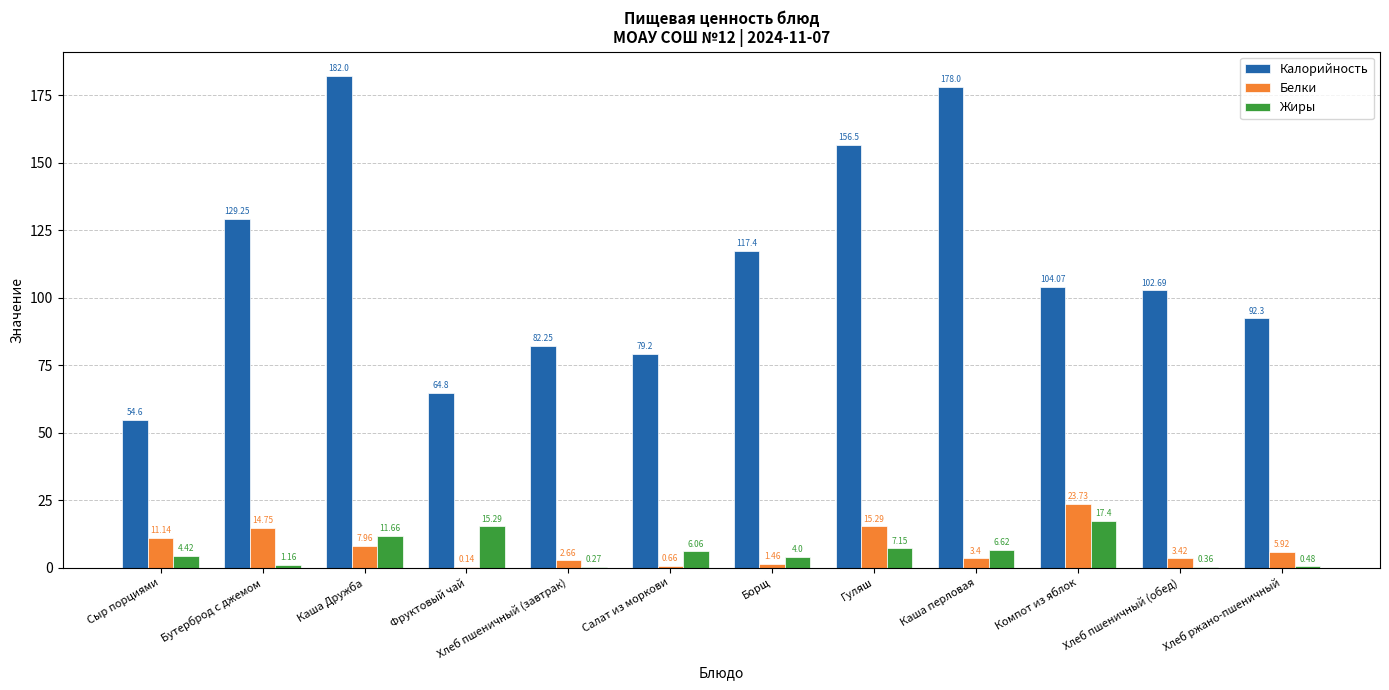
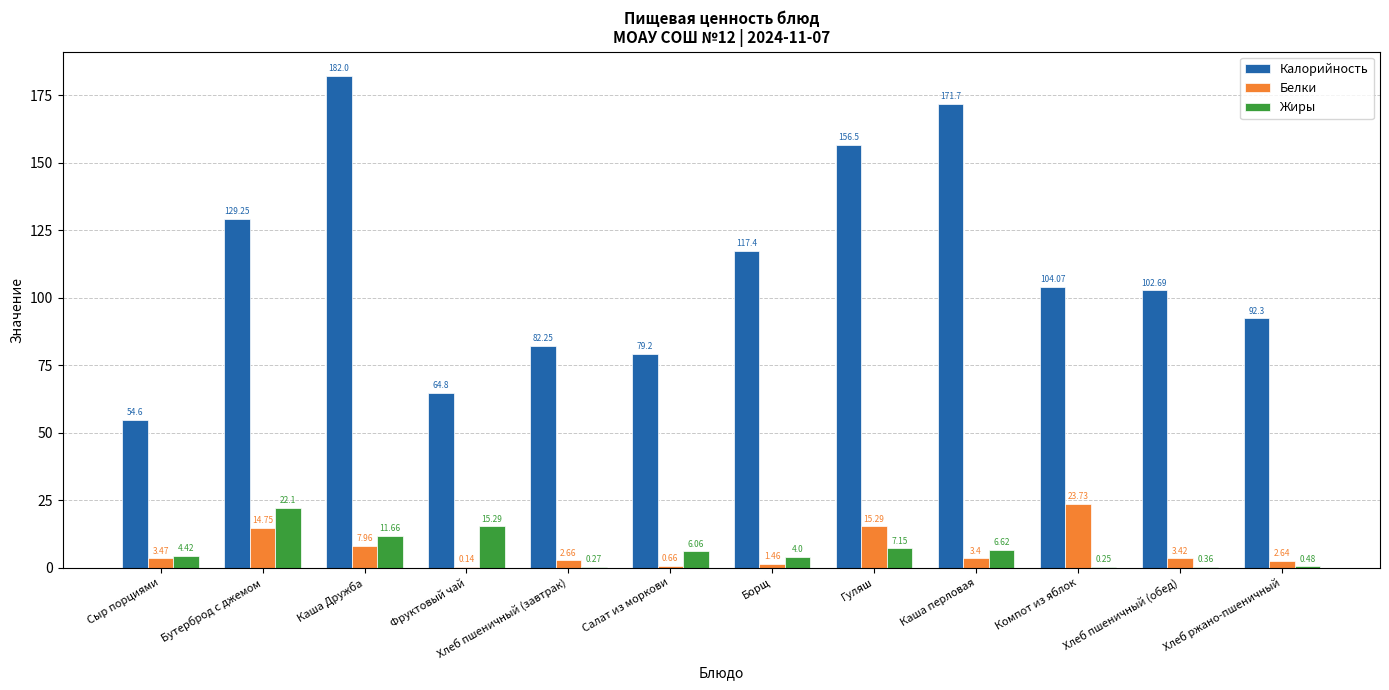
Белки, Сыр порциями: 11.14 -> 3.47
Жиры, Бутерброд с джемом: 1.16 -> 22.1
Калорийность, Каша перловая: 178.0 -> 171.7
Жиры, Компот из яблок: 17.4 -> 0.25
Белки, Хлеб ржано-пшеничный: 5.92 -> 2.64
